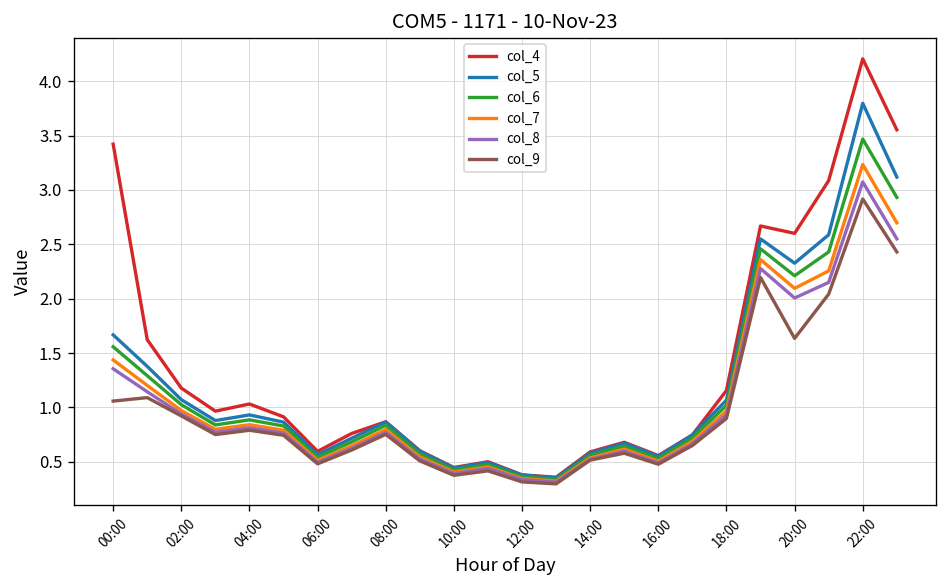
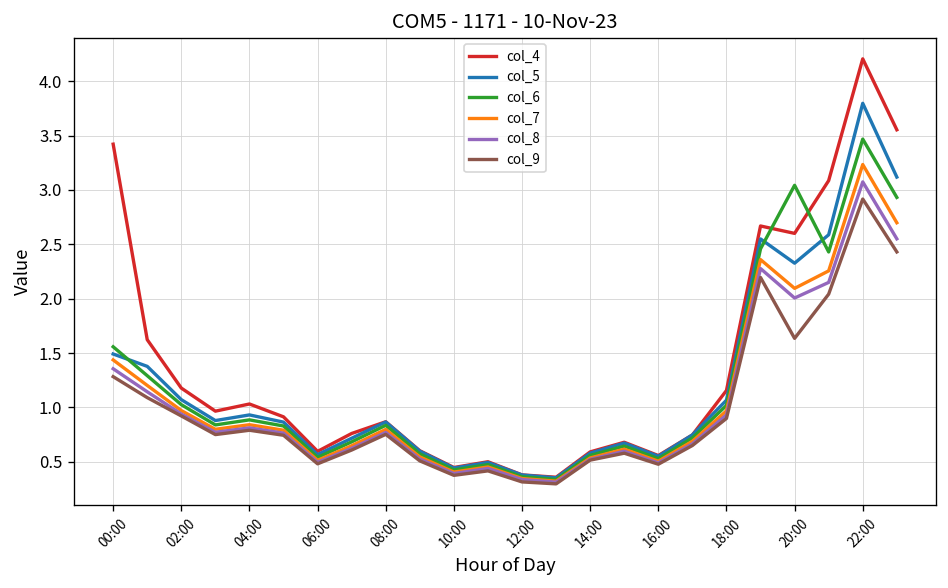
col_5, 00:00: 1.7 -> 1.5
col_9, 00:00: 1.1 -> 1.3
col_6, 20:00: 2.2 -> 3.0
